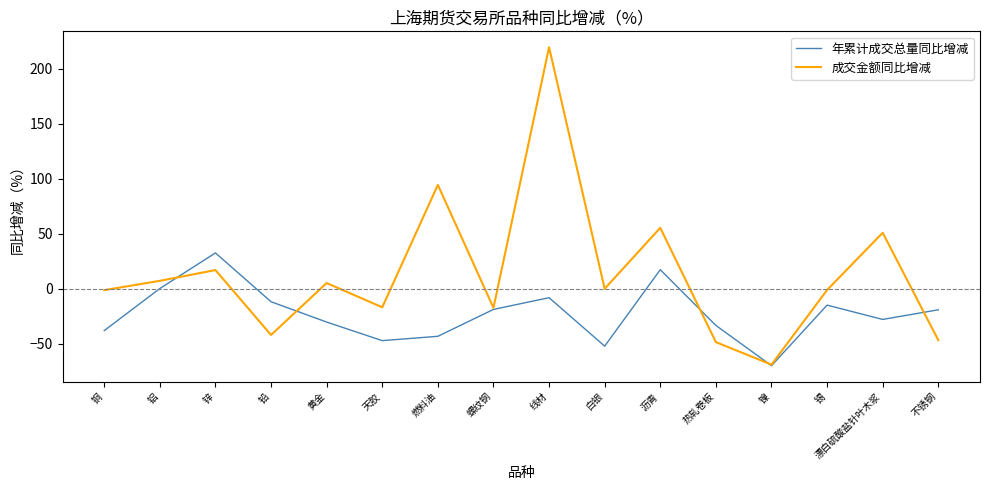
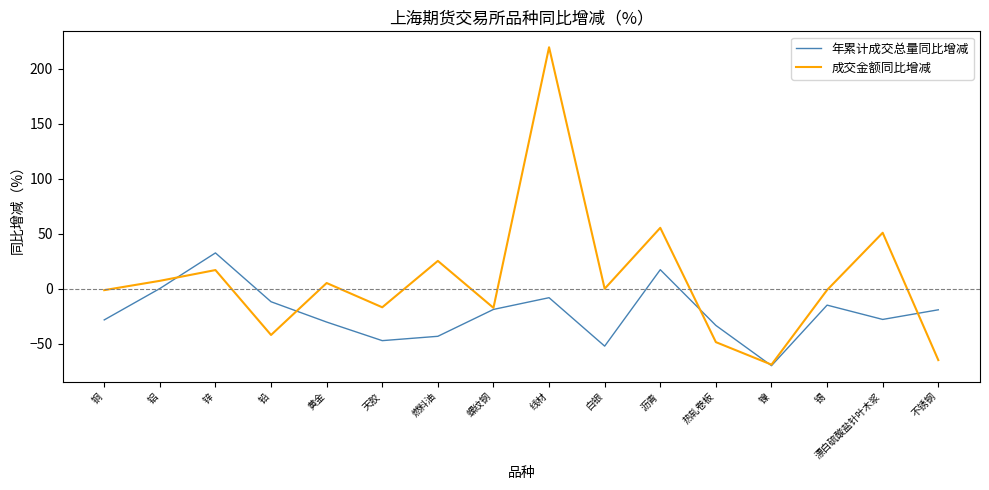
年累计成交总量同比增减, 铜: -38 -> -28
成交金额同比增减, 燃料油: 94 -> 25
成交金额同比增减, 不锈钢: -47 -> -65
